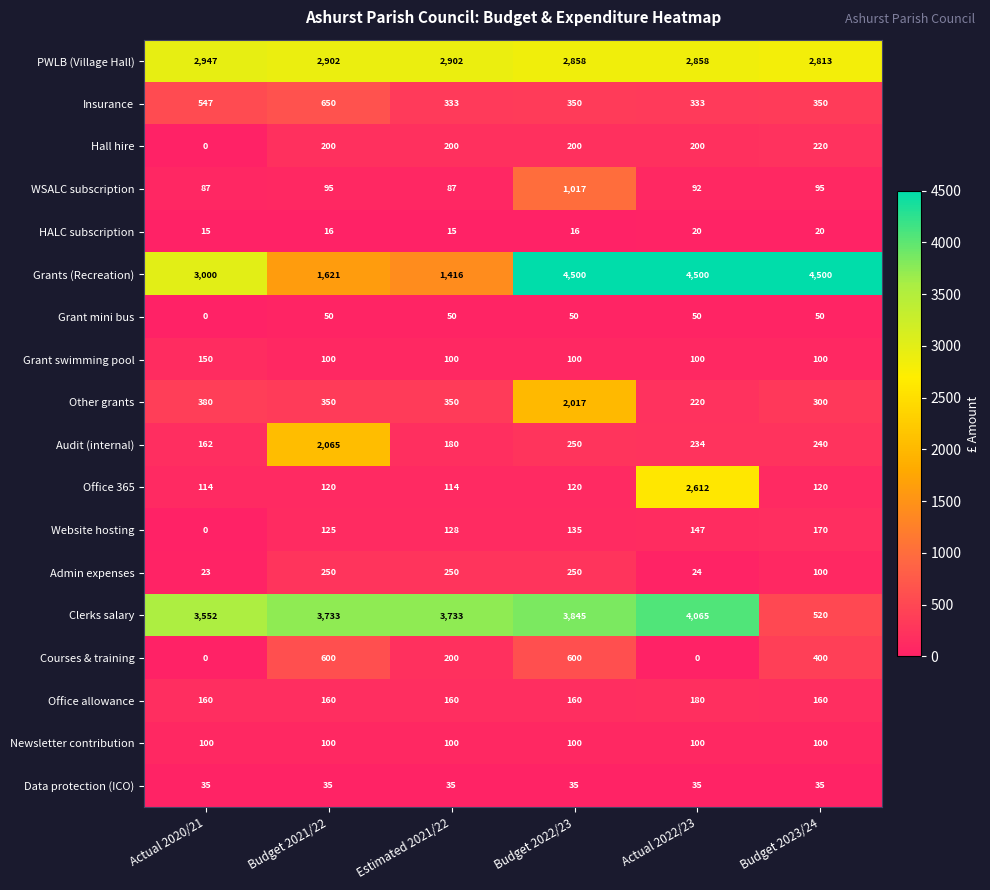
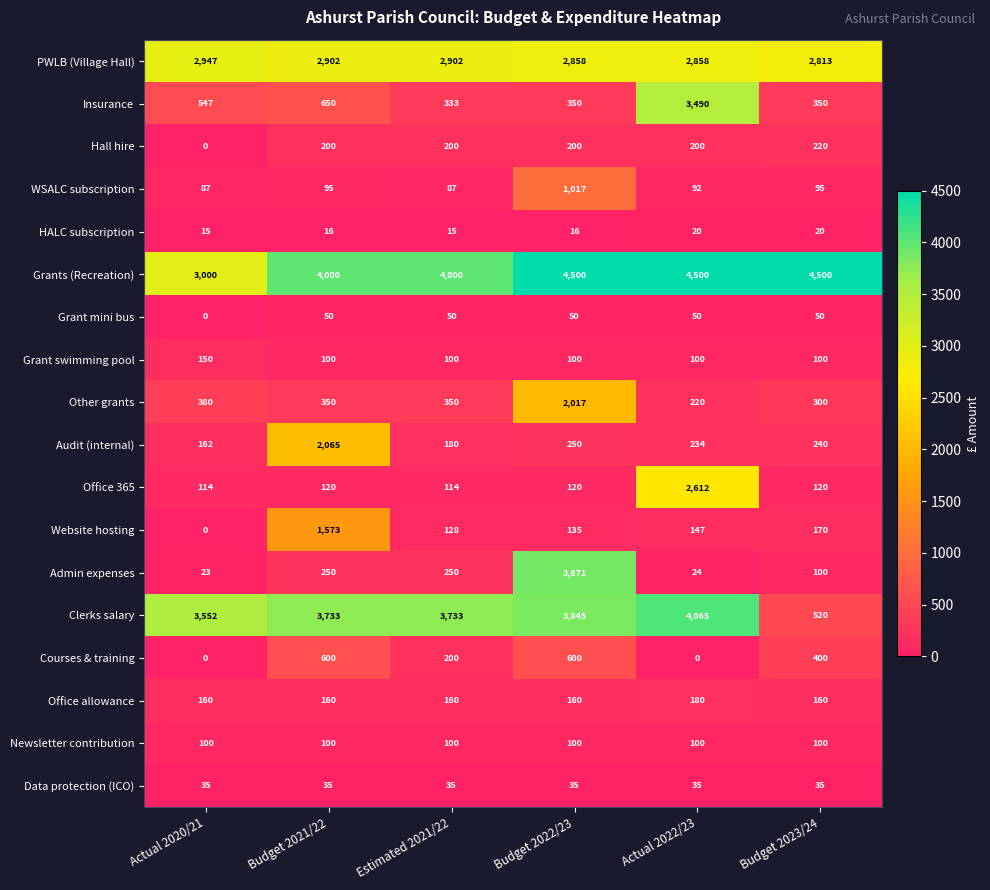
Insurance, Actual 2022/23: 333 -> 3,490
Grants (Recreation), Budget 2021/22: 1,621 -> 4,000
Grants (Recreation), Estimated 2021/22: 1,416 -> 4,000
Website hosting, Budget 2021/22: 125 -> 1,573
Admin expenses, Budget 2022/23: 250 -> 3,871
